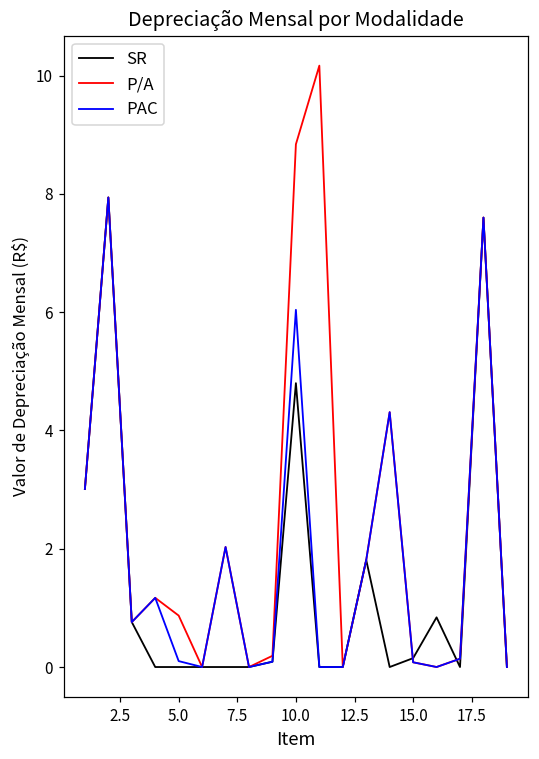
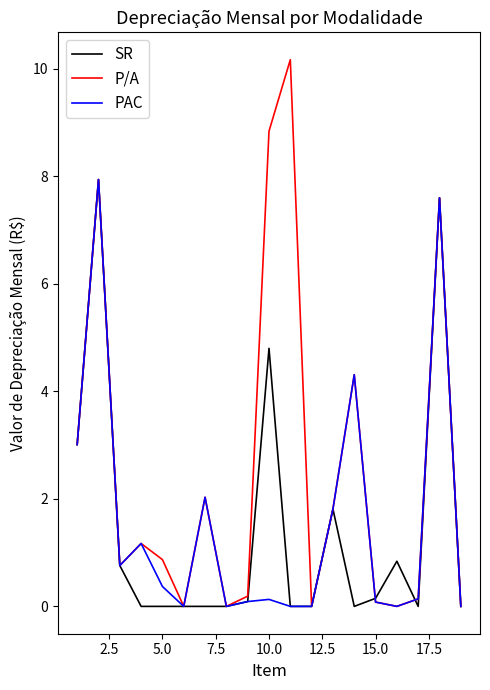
PAC, 5.0: 0.1 -> 0.4
PAC, 10.0: 6.0 -> 0.1
